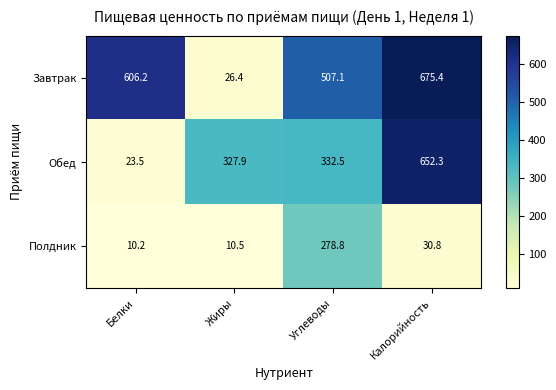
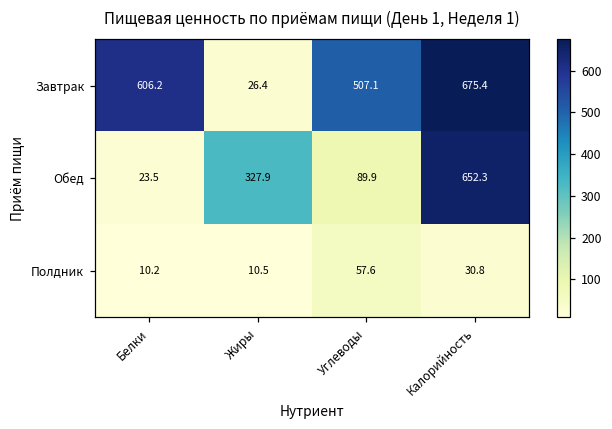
Обед, Углеводы: 332.5 -> 89.9
Полдник, Углеводы: 278.8 -> 57.6
